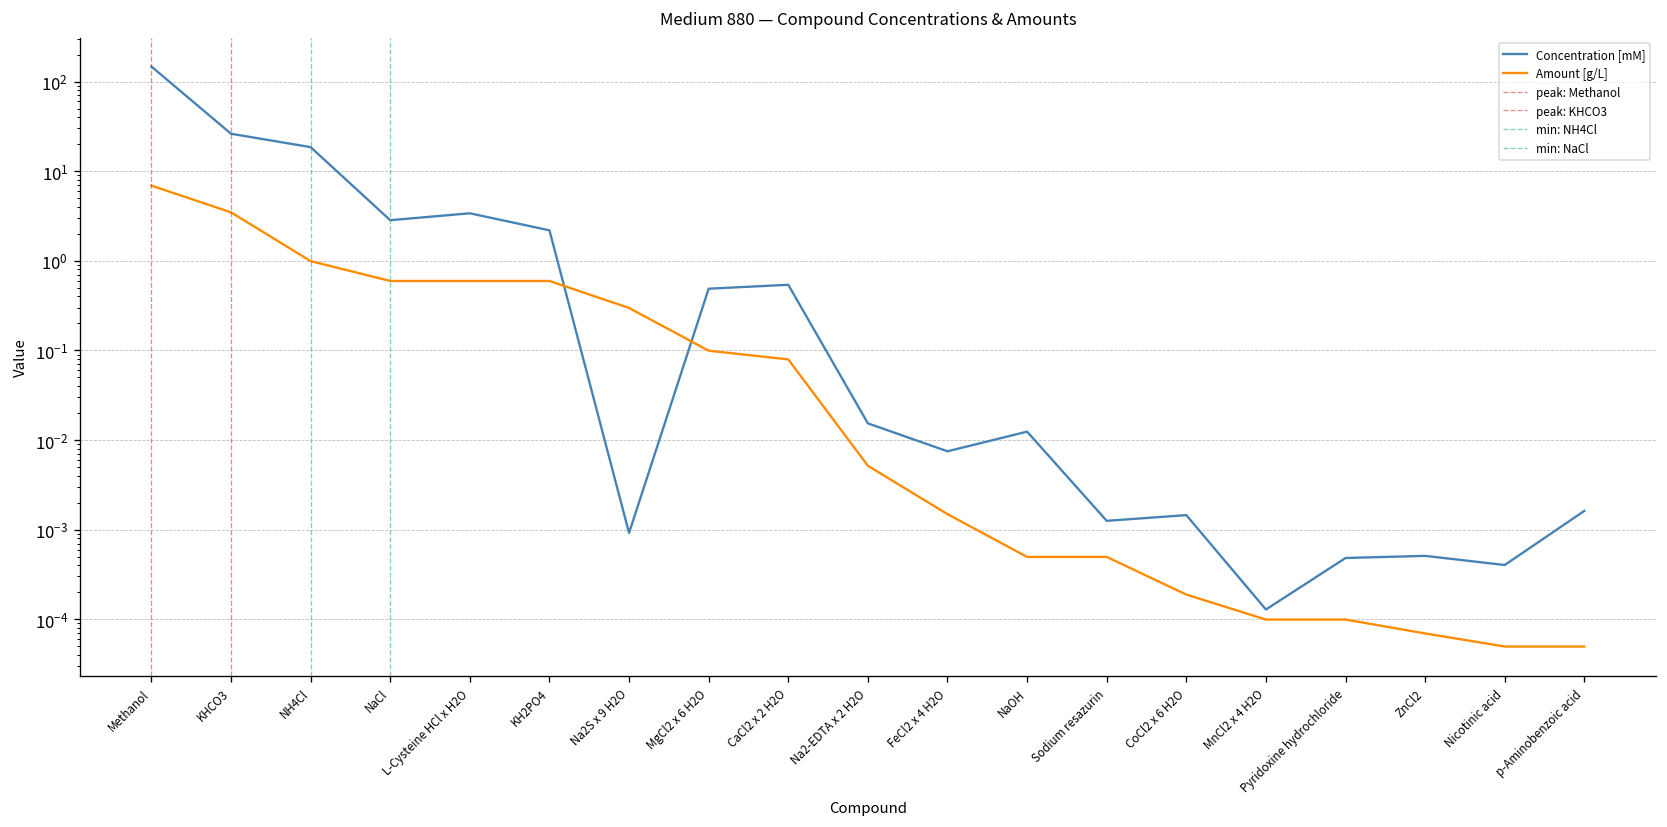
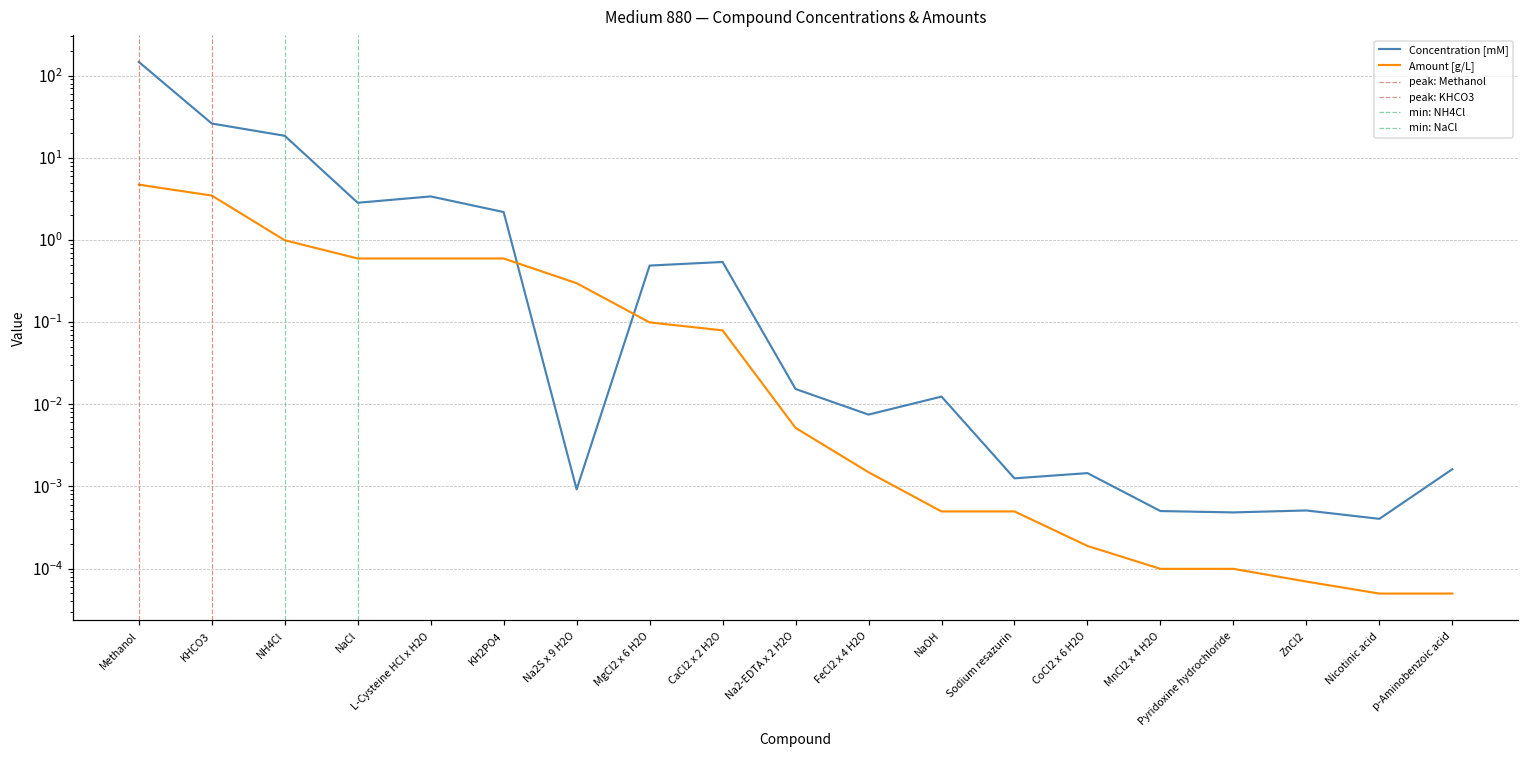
Amount [g/L], Methanol: 7 -> 5
Concentration [mM], MnCl2 x 4 H2O: 0.00013 -> 0.0005
